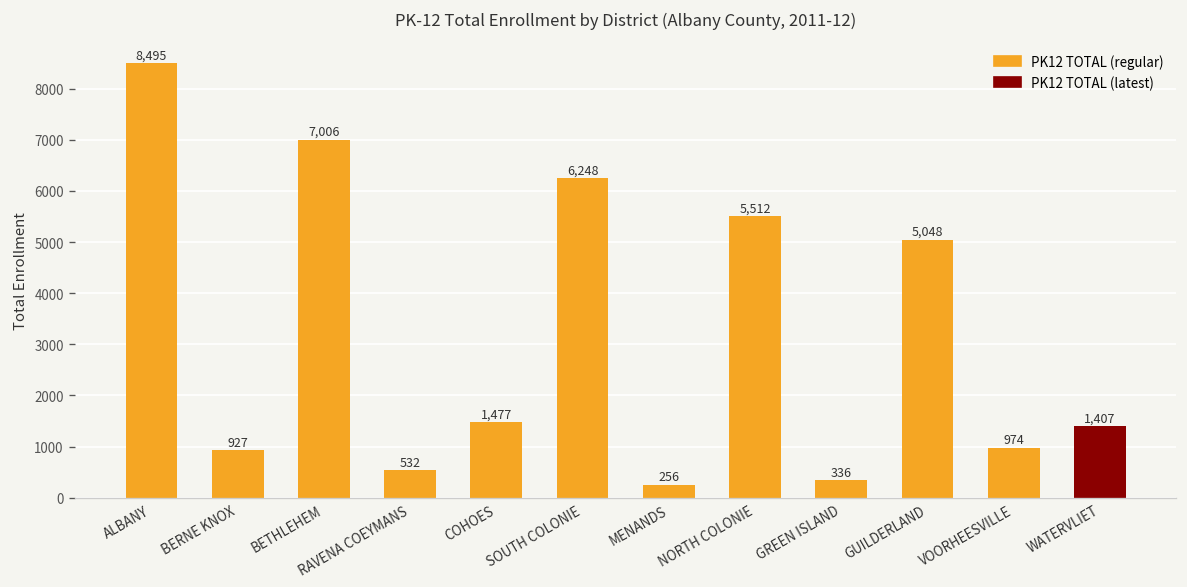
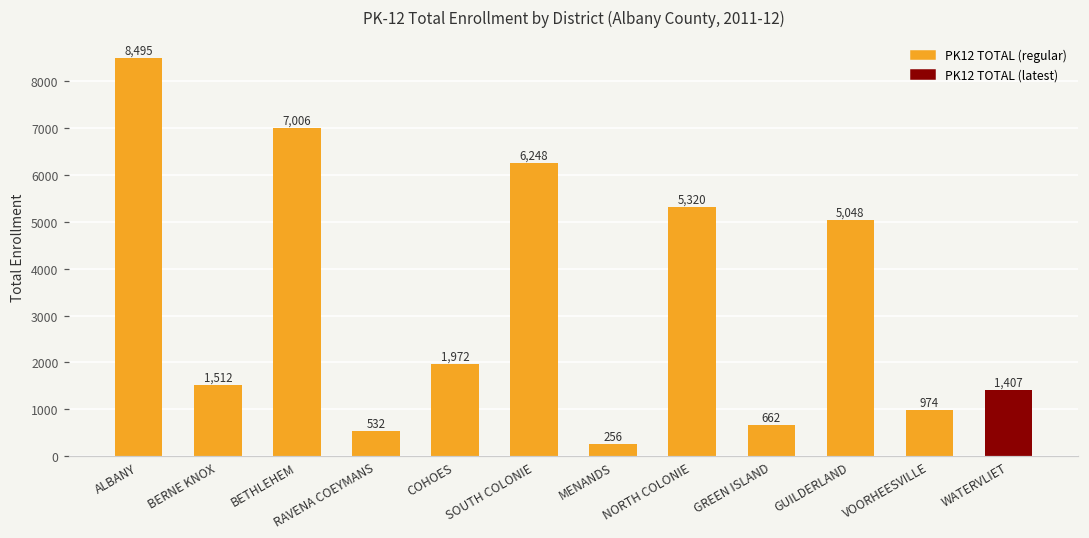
BERNE KNOX: 927 -> 1,512
COHOES: 1,477 -> 1,972
NORTH COLONIE: 5,512 -> 5,320
GREEN ISLAND: 336 -> 662
